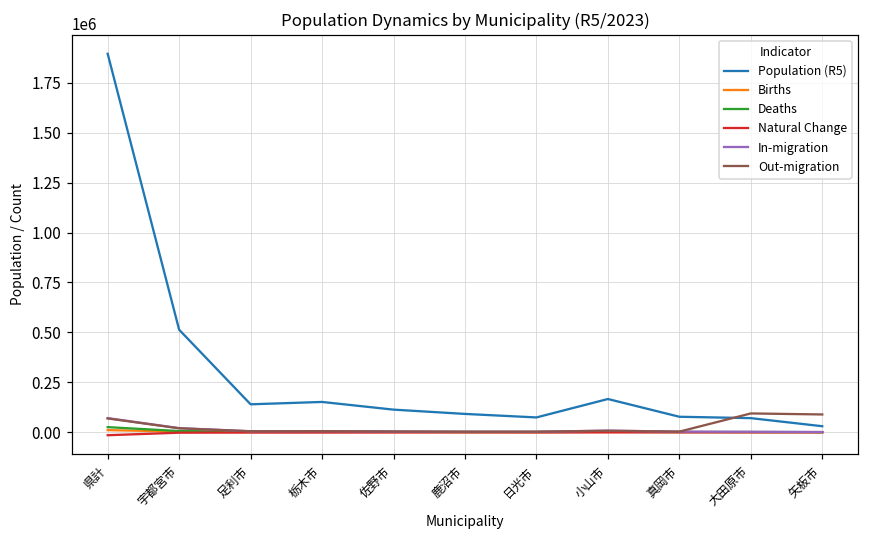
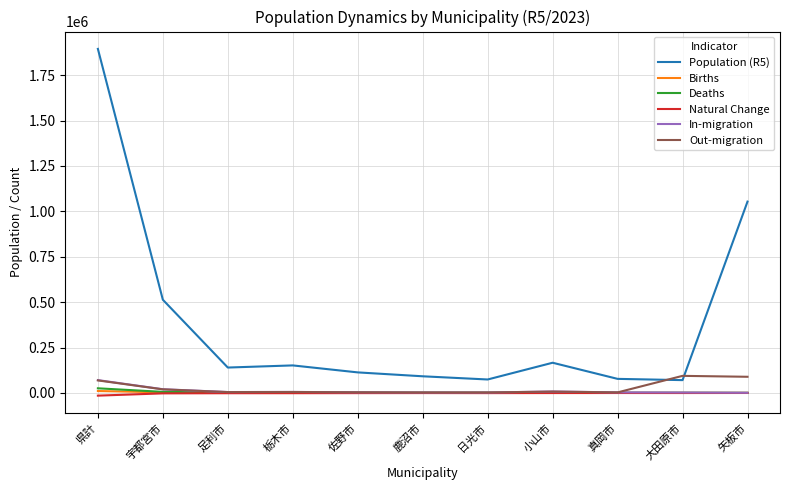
Population (R5), 矢板市: 30000 -> 1050000
